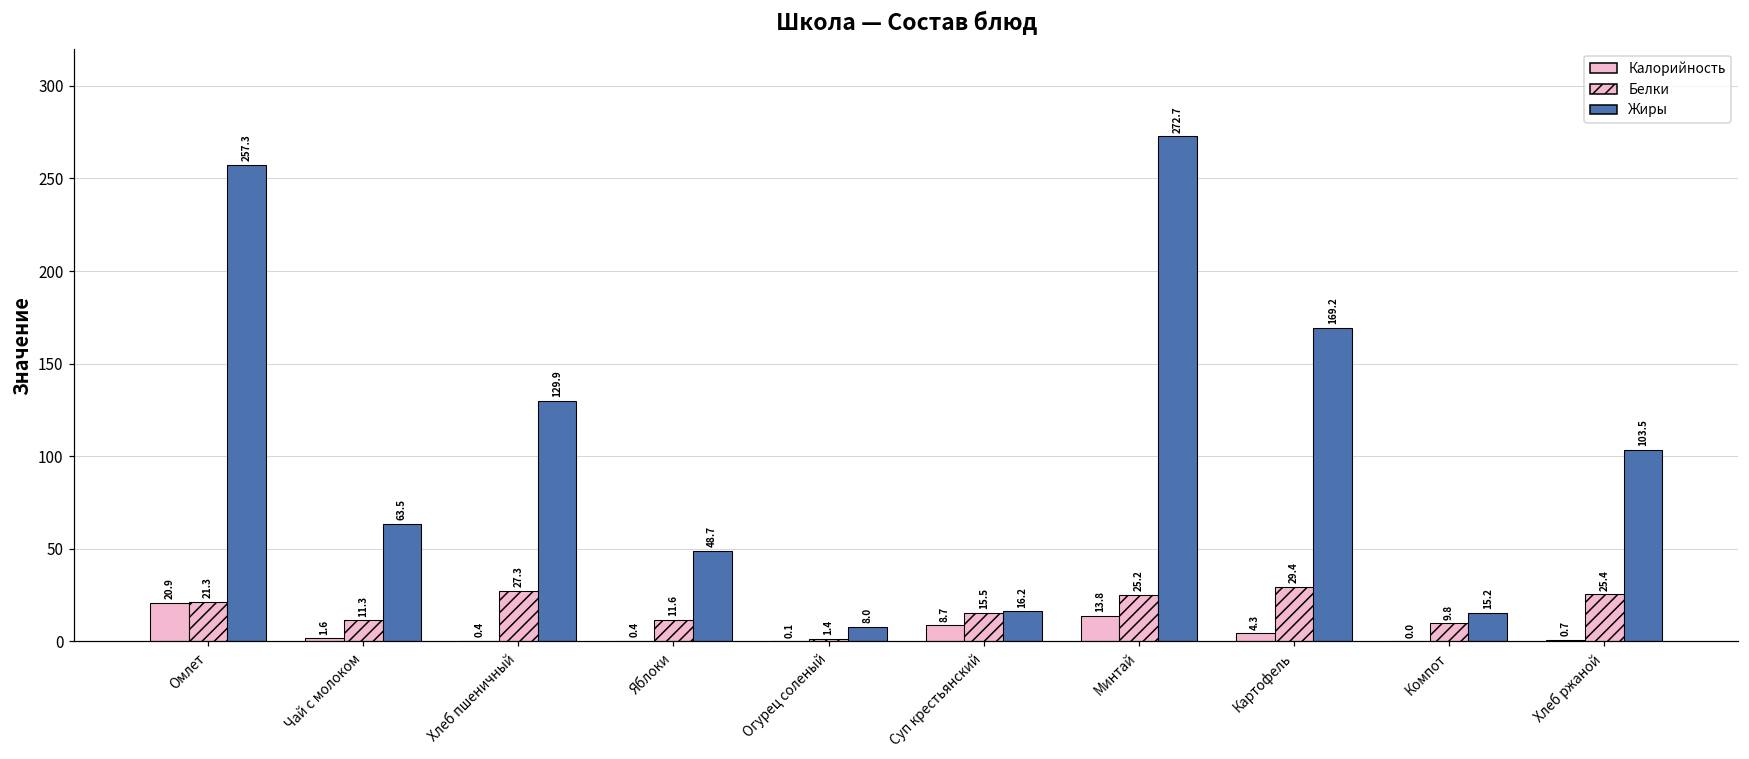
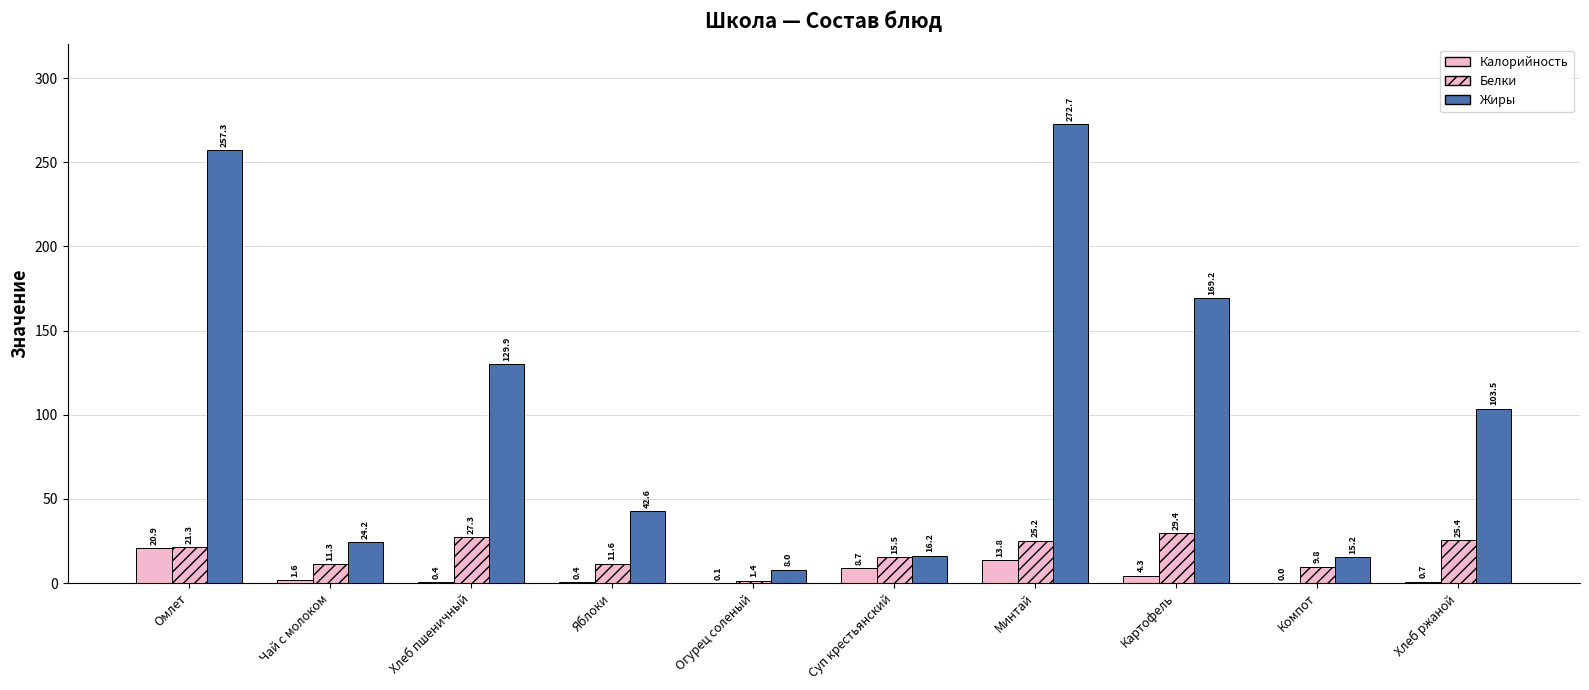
Жиры, Чай с молоком: 63.5 -> 24.2
Жиры, Яблоки: 48.7 -> 42.6
